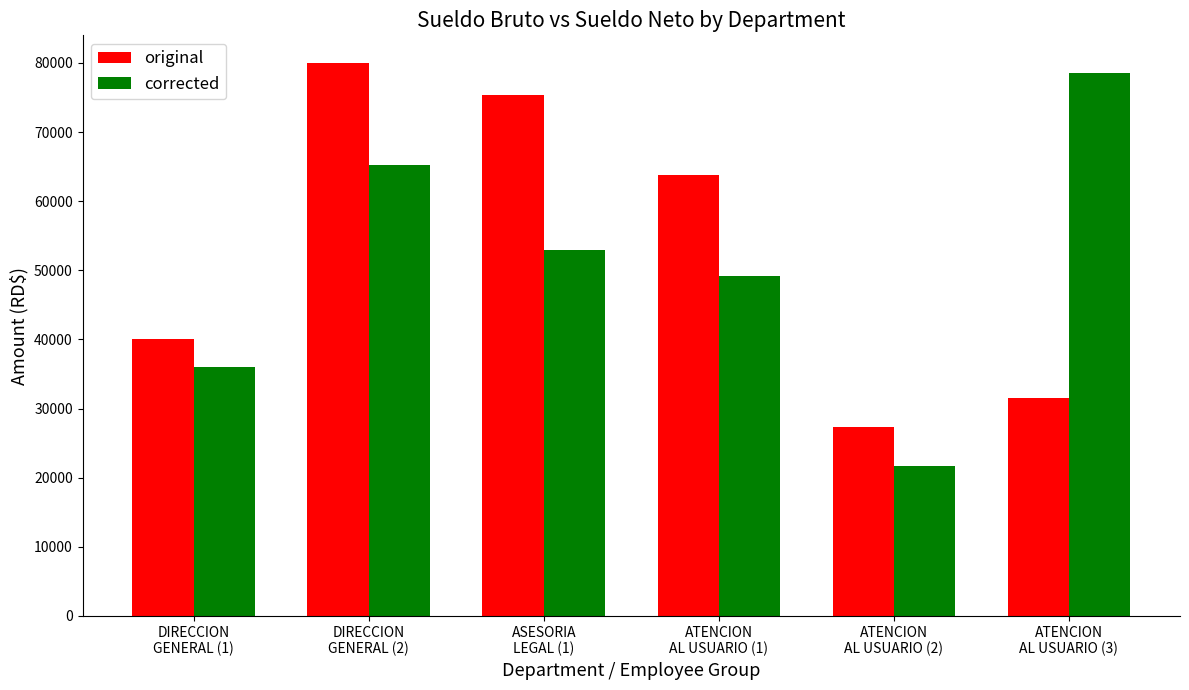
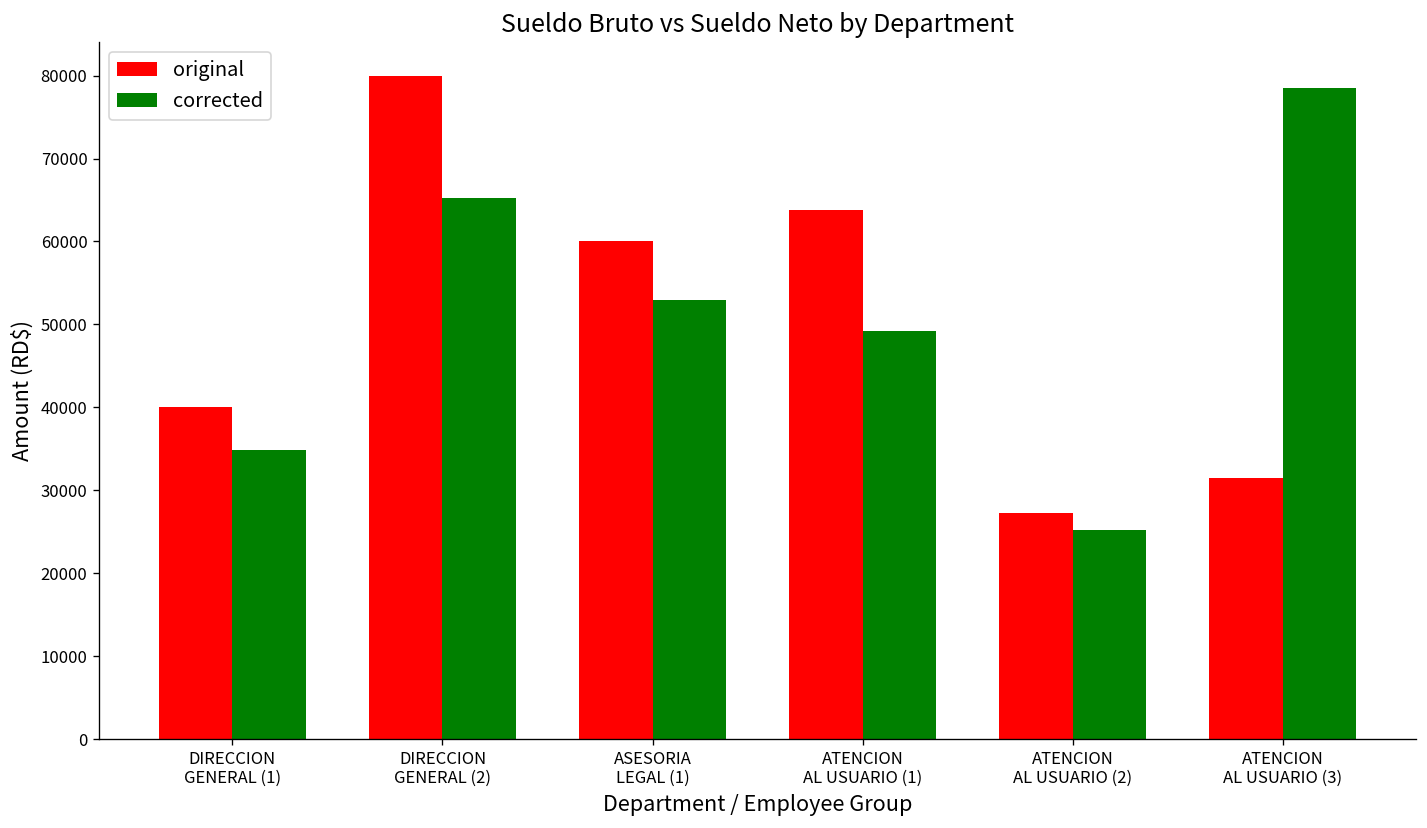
corrected, DIRECCION GENERAL (1): 36000 -> 35000
original, ASESORIA LEGAL (1): 75000 -> 60000
corrected, ATENCION AL USUARIO (2): 22000 -> 25000
